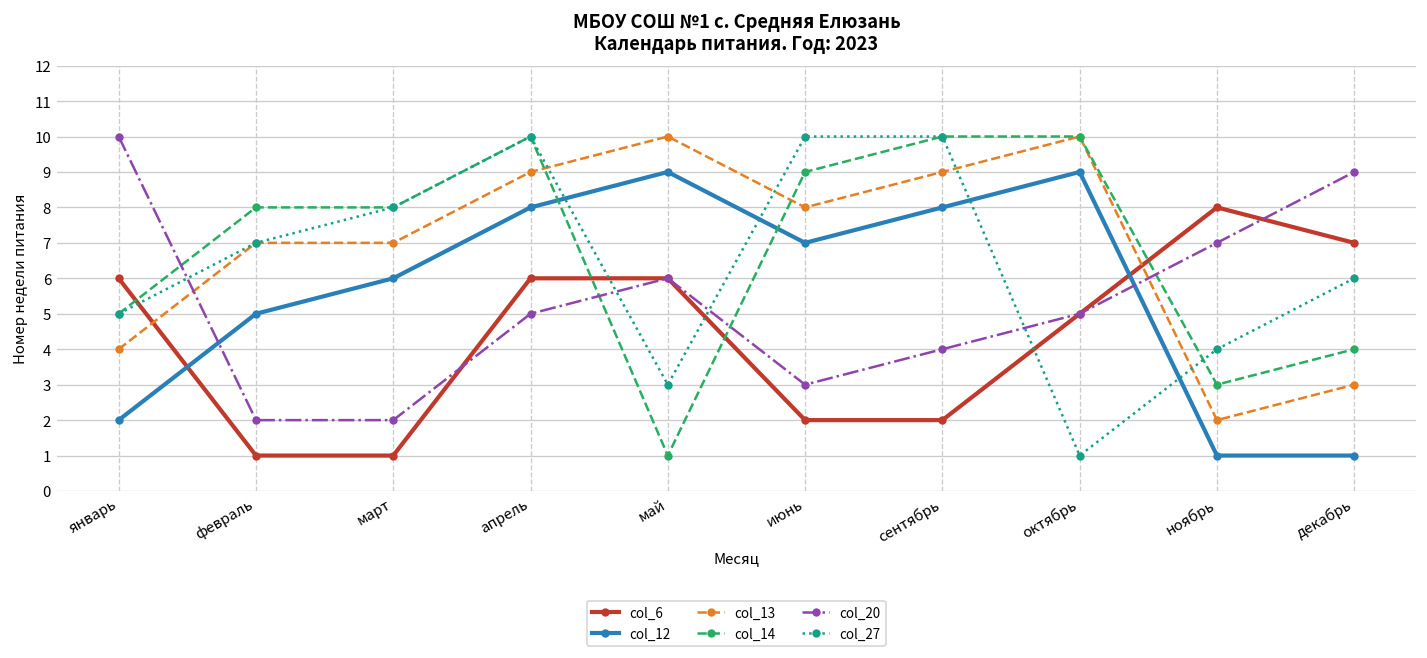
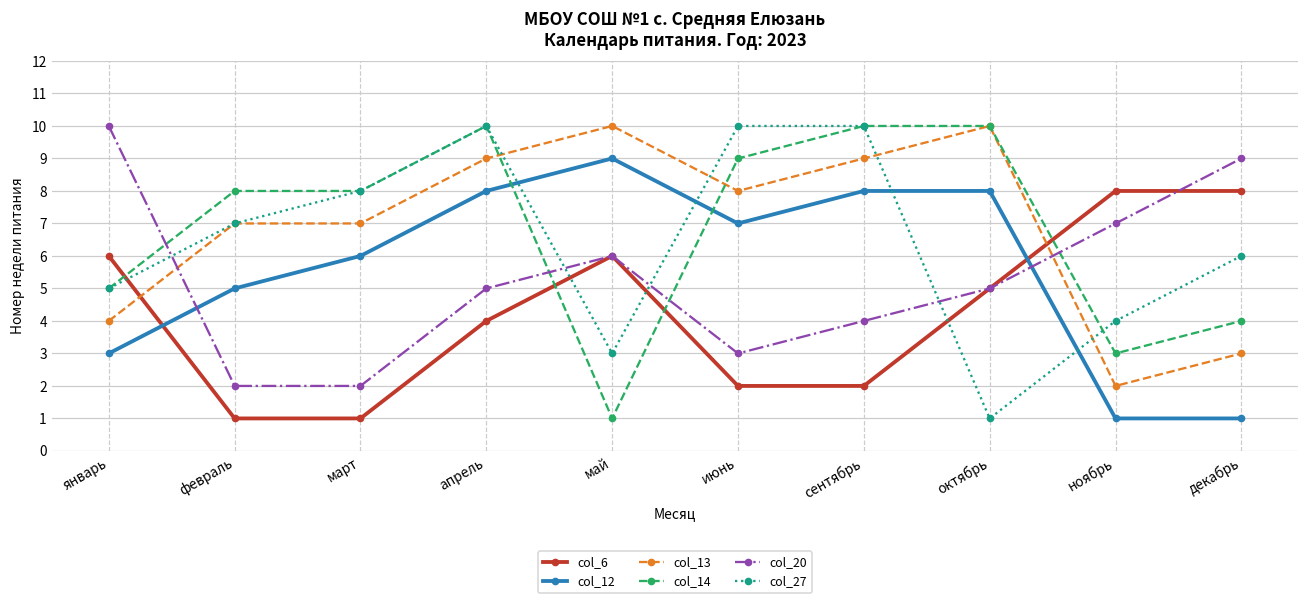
col_12, январь: 2 -> 3
col_6, апрель: 6 -> 4
col_12, октябрь: 9 -> 8
col_6, декабрь: 7 -> 8
